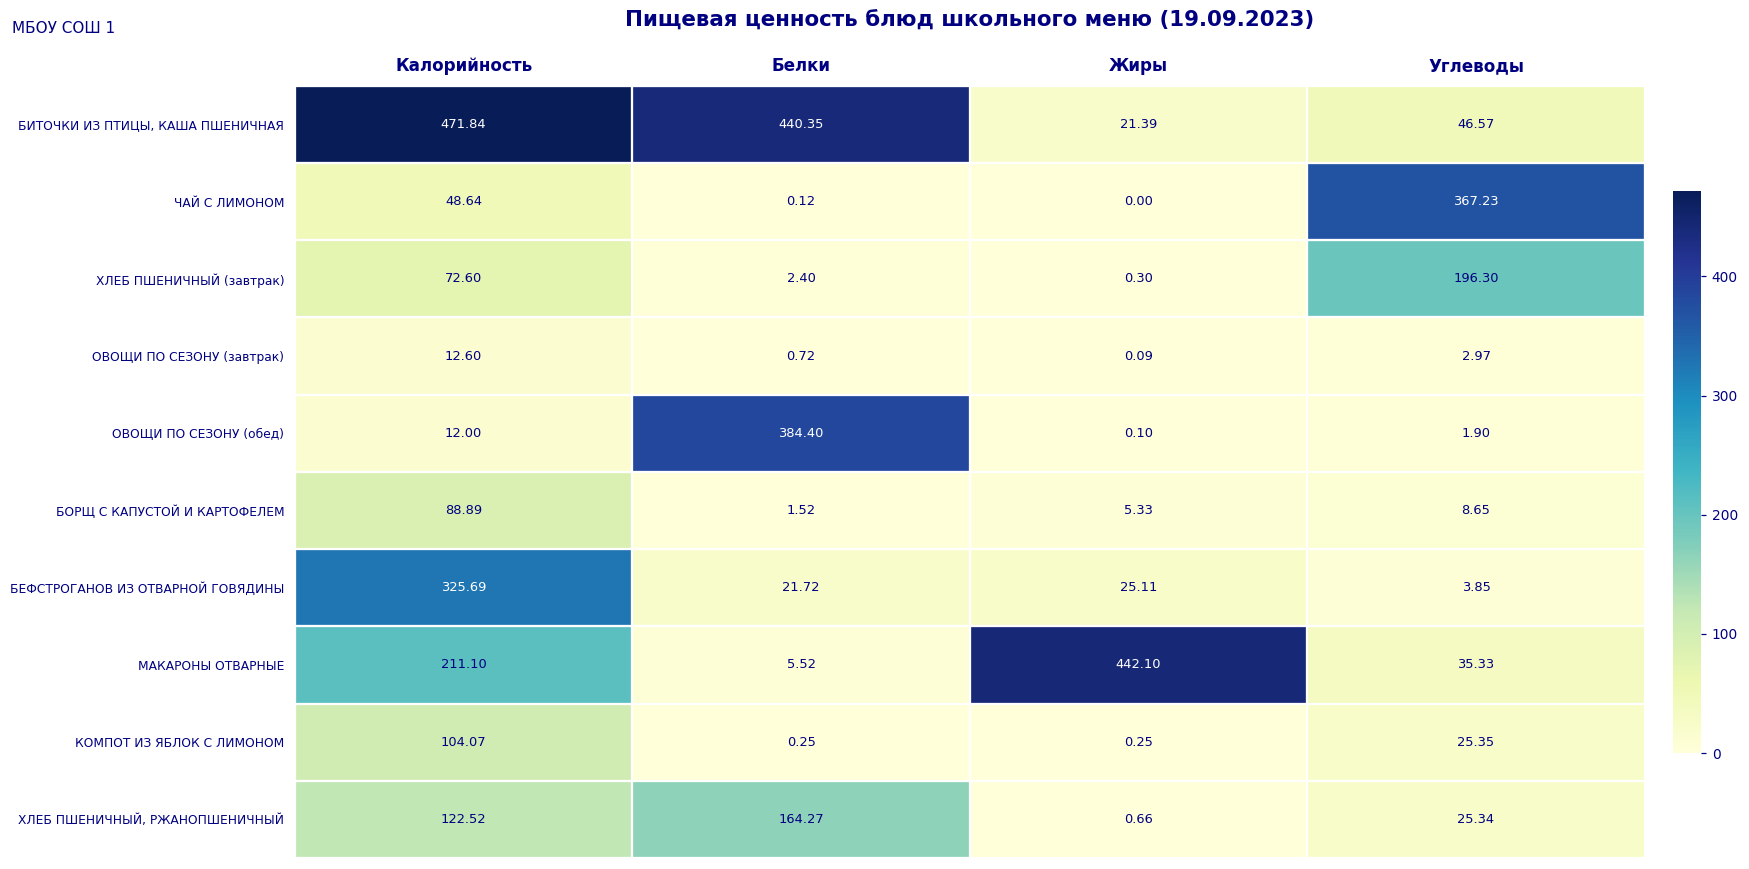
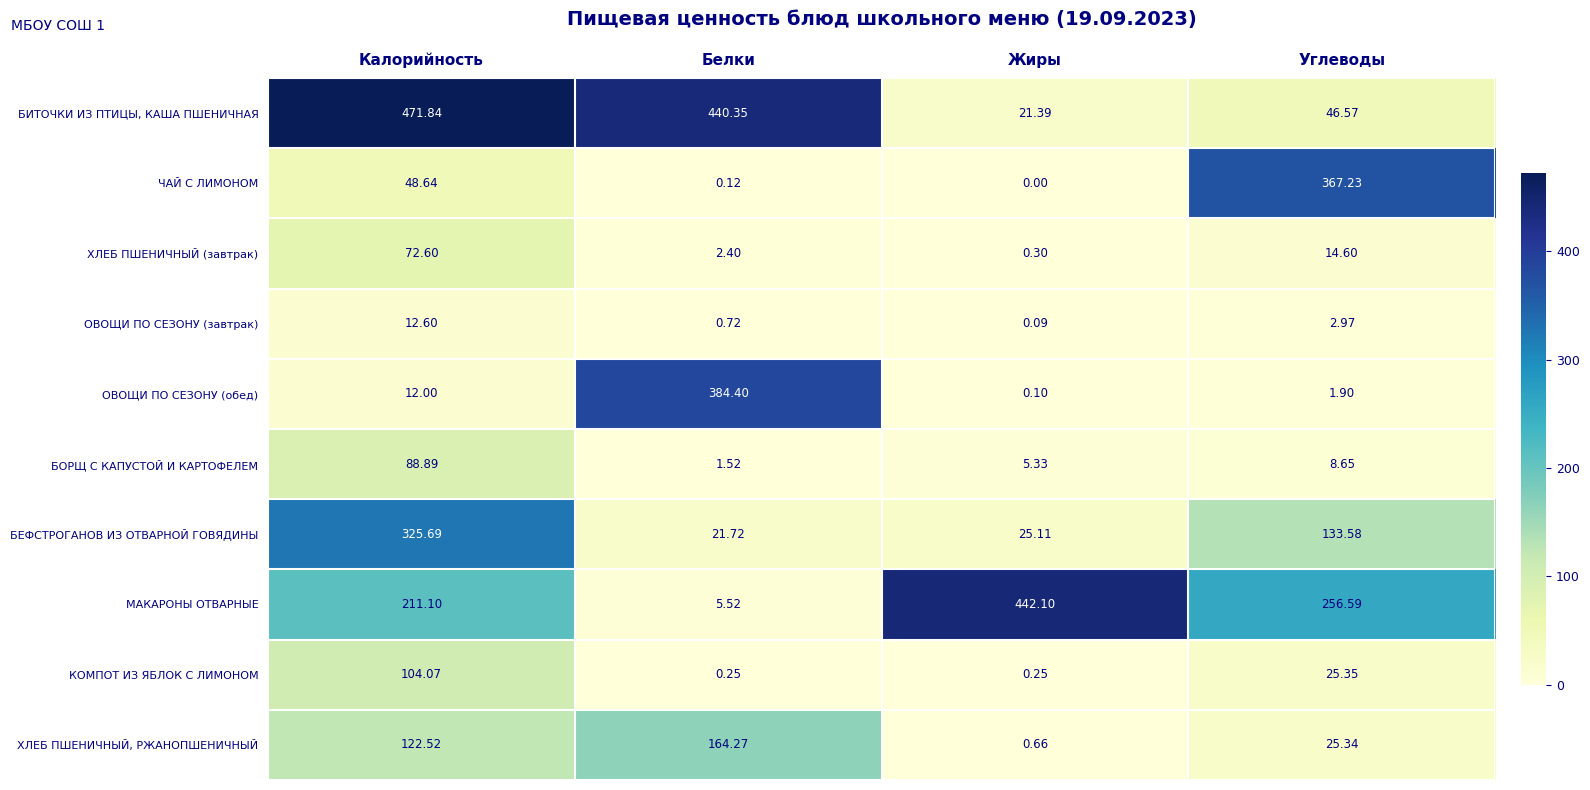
ХЛЕБ ПШЕНИЧНЫЙ (завтрак), Углеводы: 196.30 -> 14.60
БЕФСТРОГАНОВ ИЗ ОТВАРНОЙ ГОВЯДИНЫ, Углеводы: 3.85 -> 133.58
МАКАРОНЫ ОТВАРНЫЕ, Углеводы: 35.33 -> 256.59
